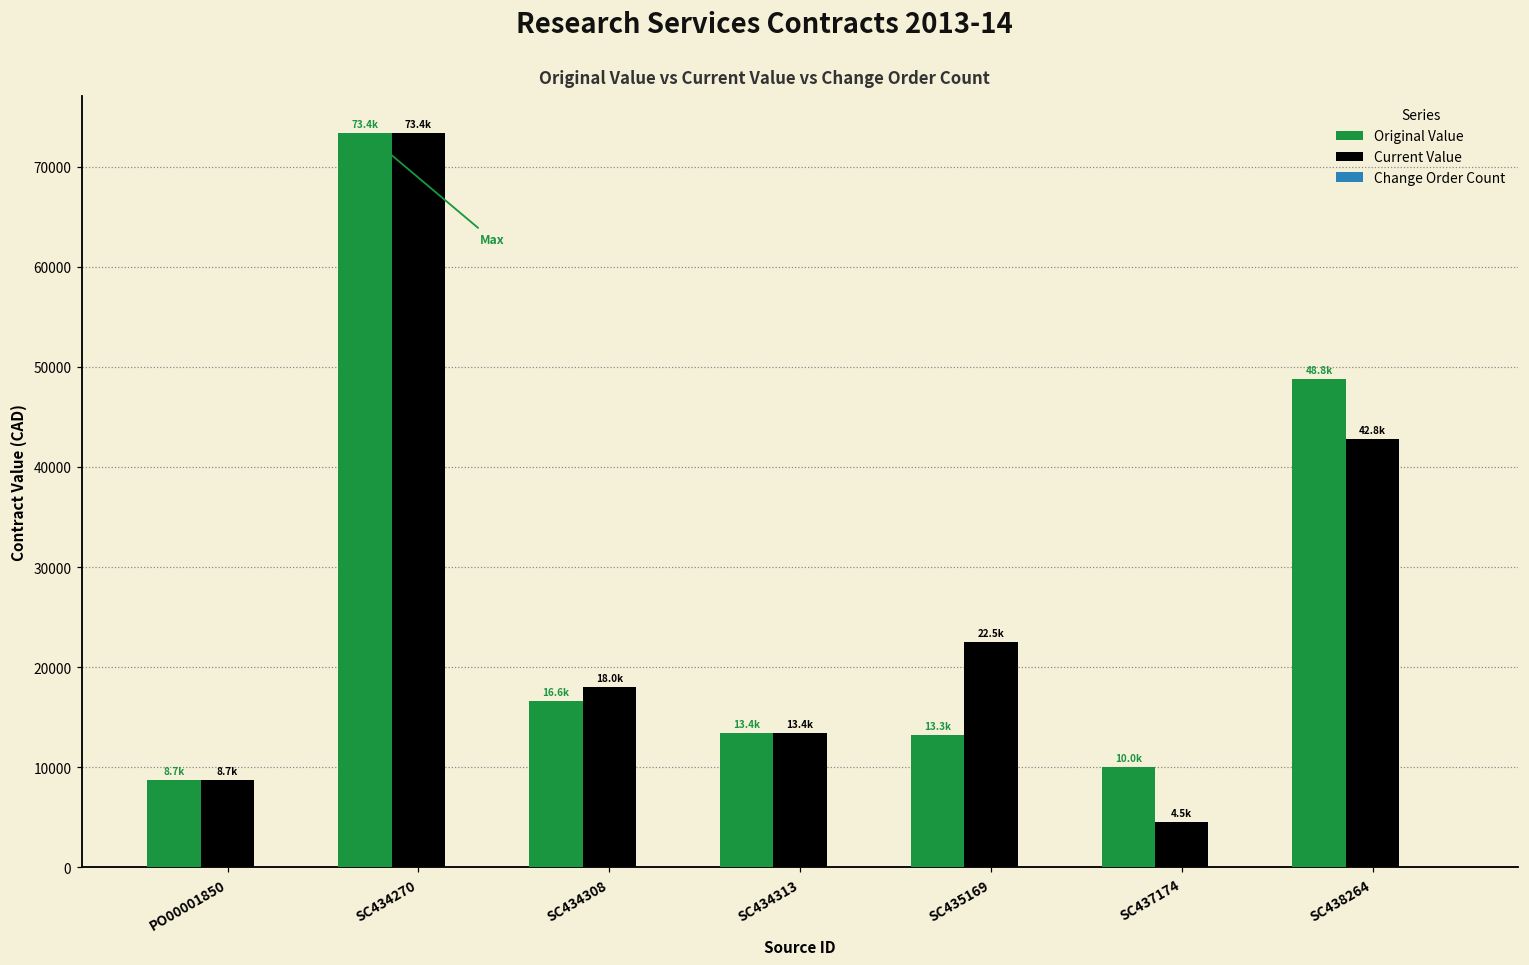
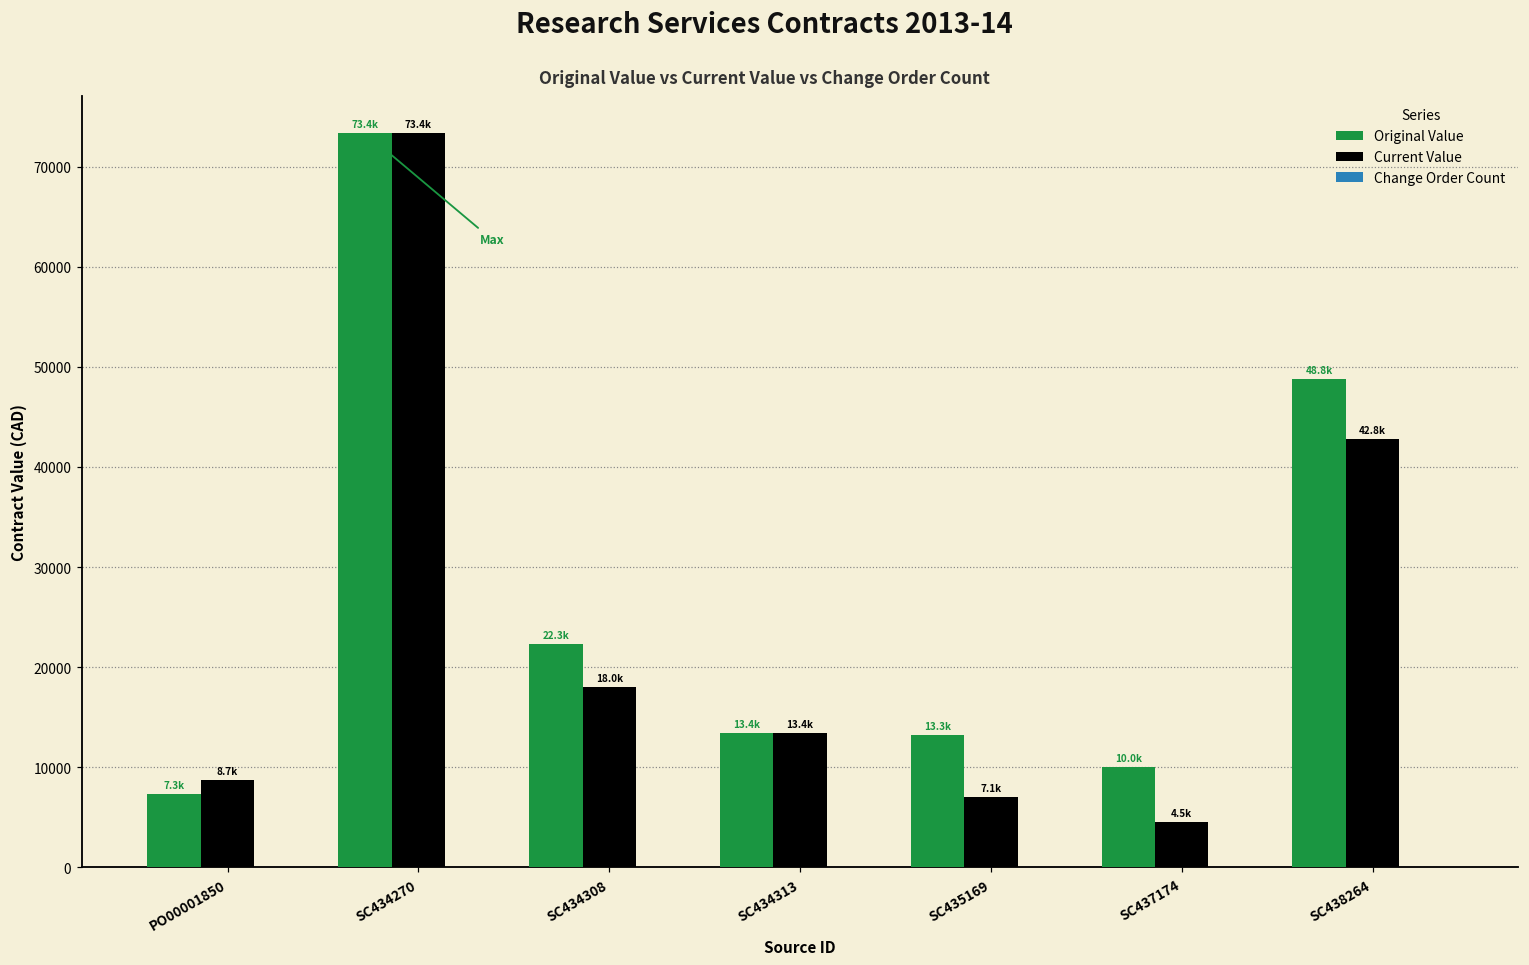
Original Value, PO00001850: 8.7k -> 7.3k
Original Value, SC434308: 16.6k -> 22.3k
Current Value, SC435169: 22.5k -> 7.1k
